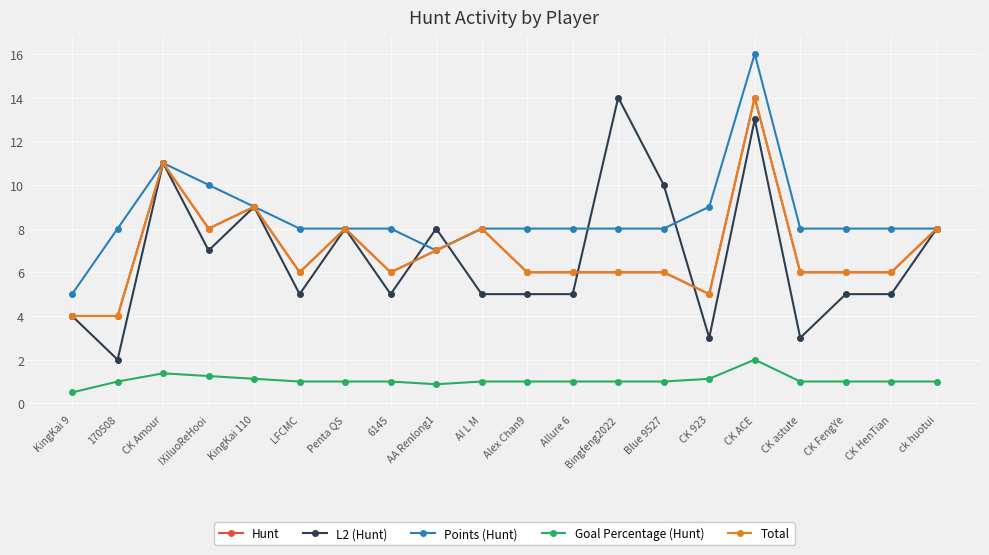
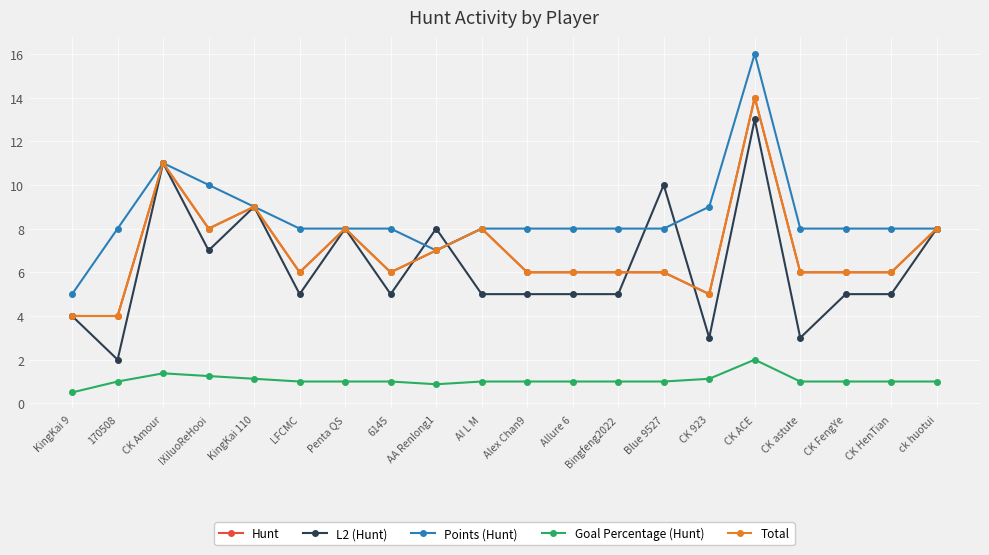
L2 (Hunt), Bingfeng2022: 14 -> 5
